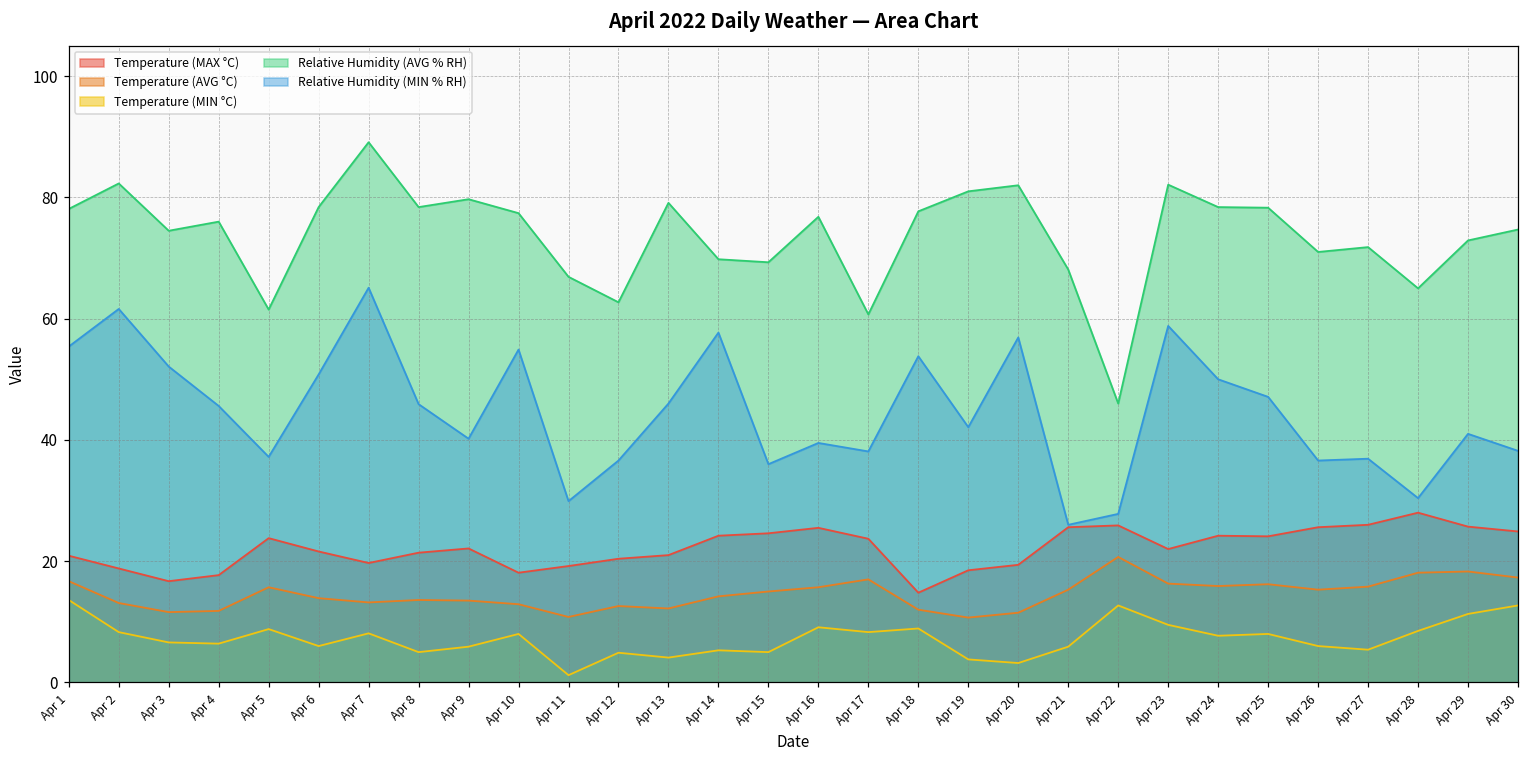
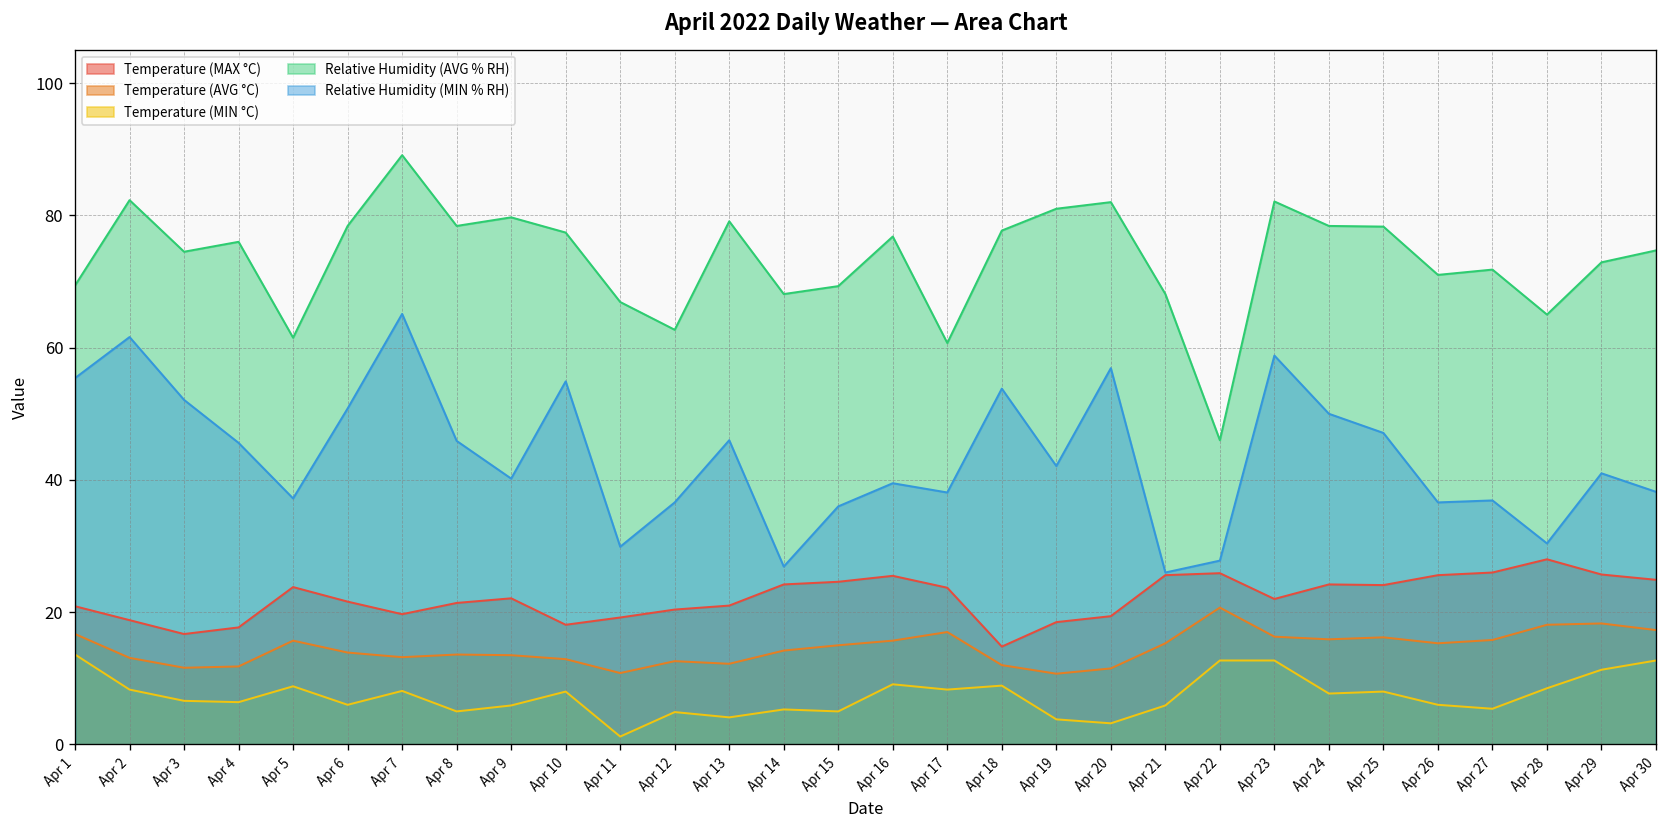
Relative Humidity (AVG % RH), Apr 1: 78 -> 69
Relative Humidity (AVG % RH), Apr 14: 70 -> 68
Relative Humidity (MIN % RH), Apr 14: 58 -> 27
Temperature (MIN °C), Apr 23: 10 -> 13
